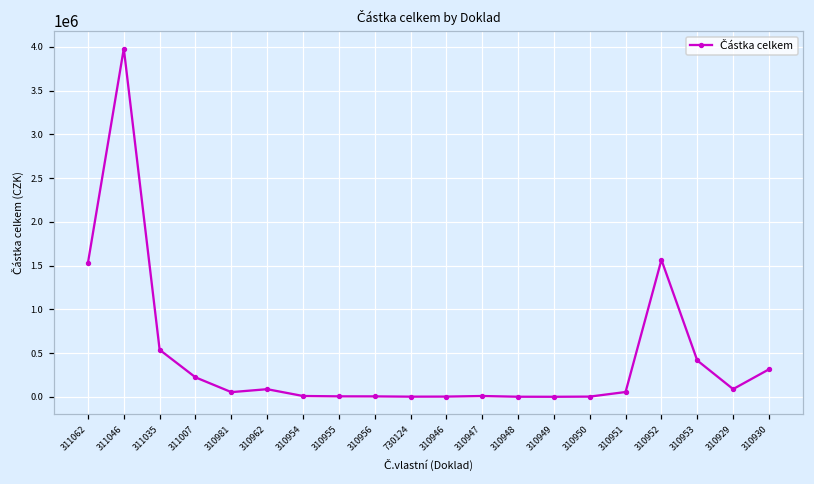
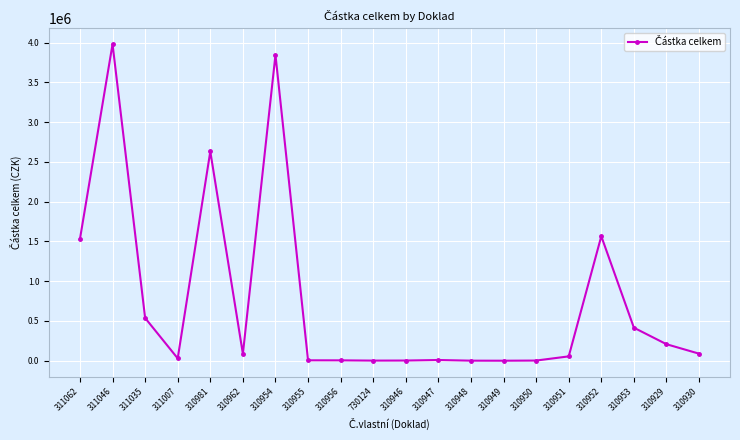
311007: 200000 -> 0
310981: 100000 -> 2600000
310954: 0 -> 3800000
310929: 100000 -> 200000
310930: 300000 -> 100000
